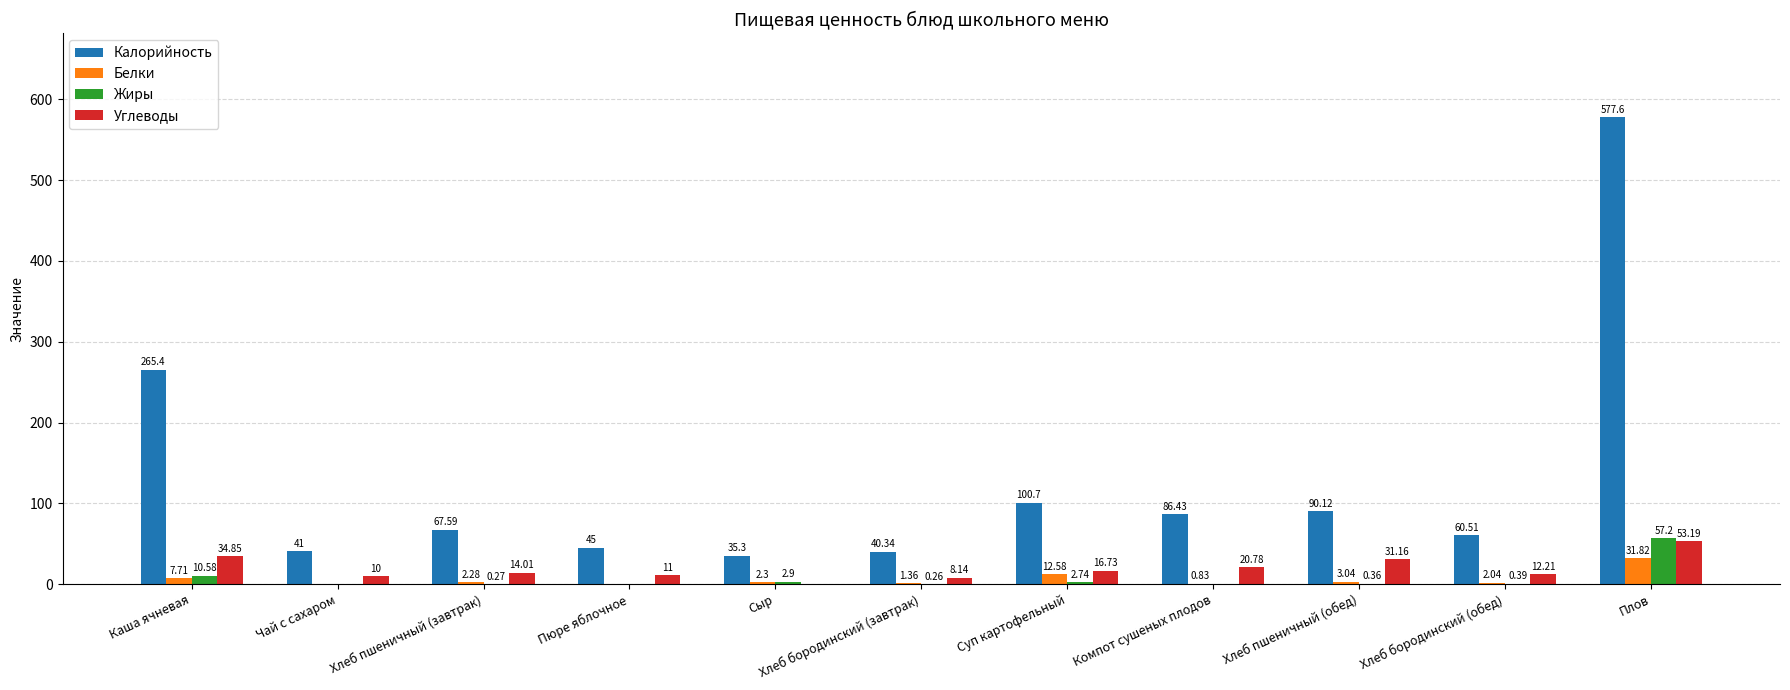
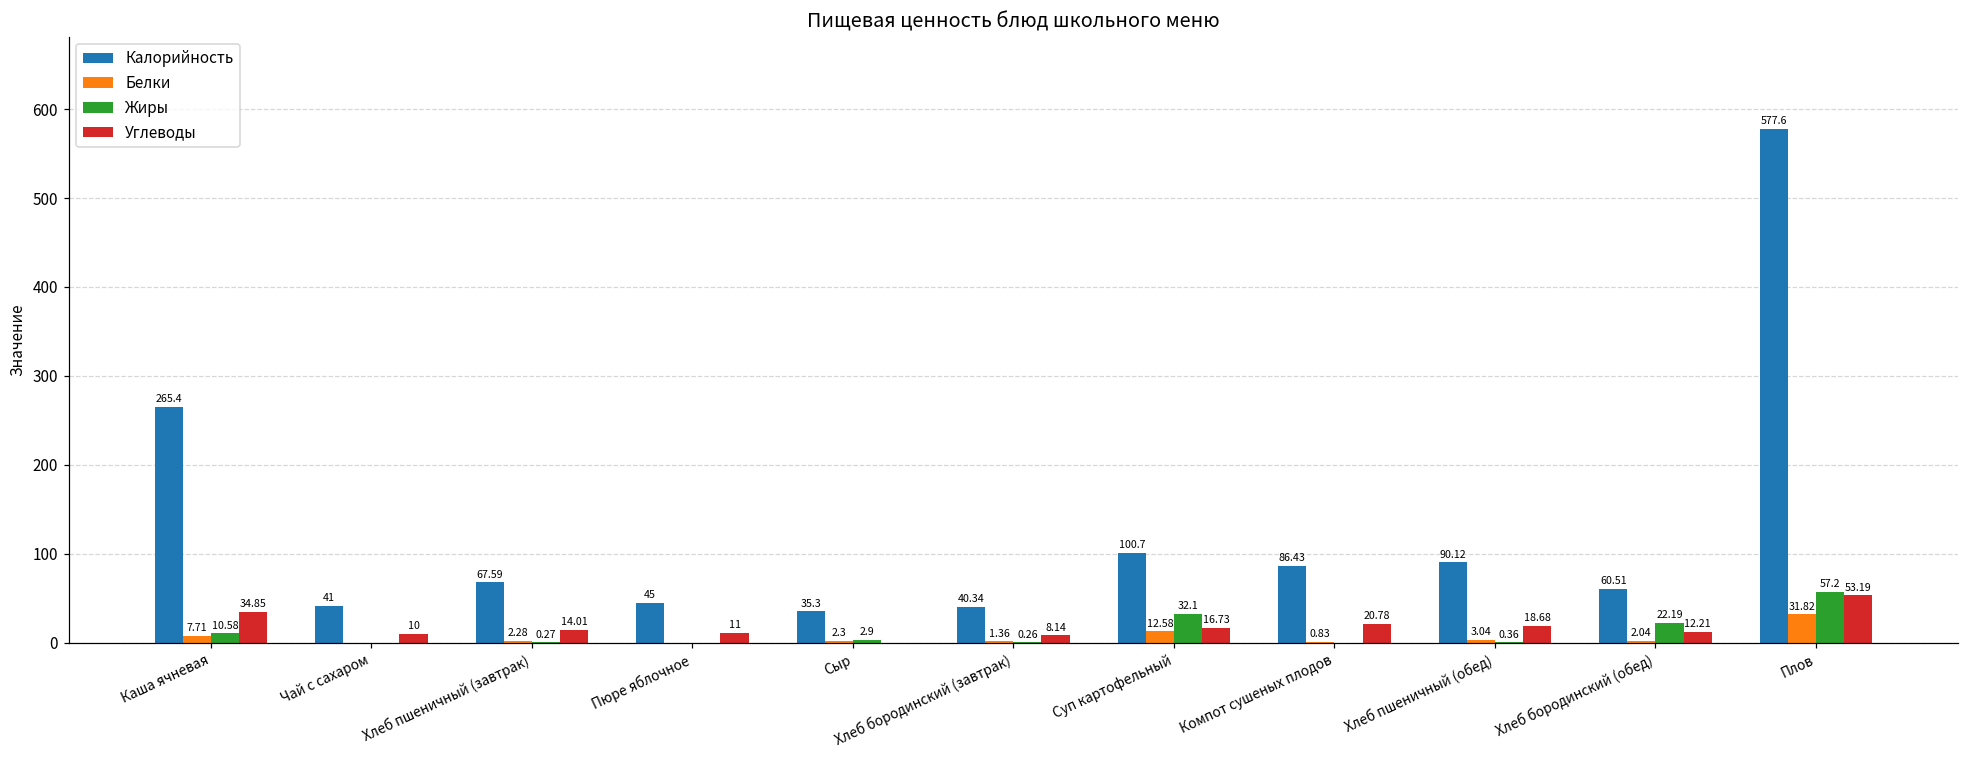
Жиры, Суп картофельный: 2.74 -> 32.1
Углеводы, Хлеб пшеничный (обед): 31.16 -> 18.68
Жиры, Хлеб бородинский (обед): 0.39 -> 22.19
